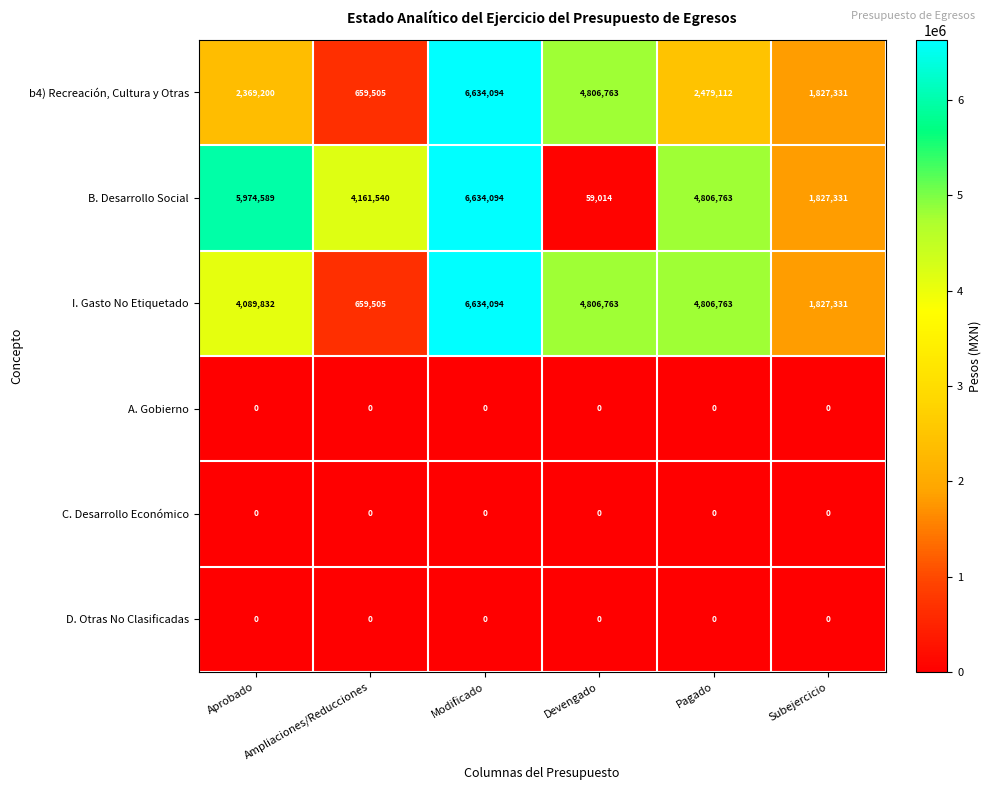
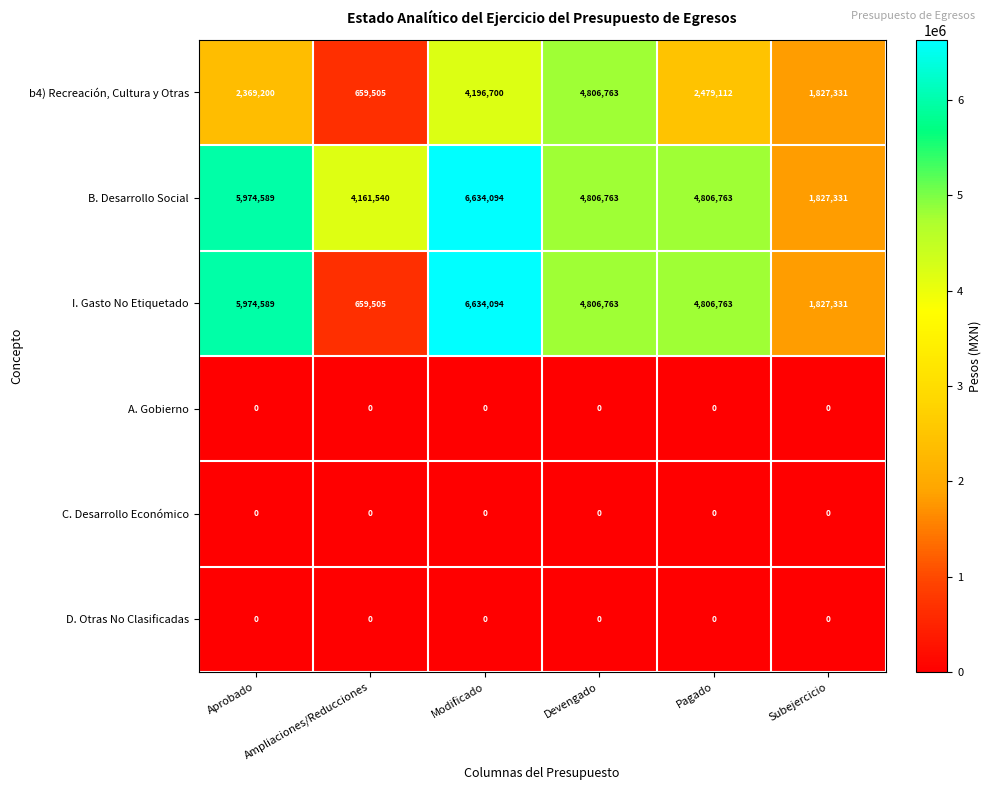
b4) Recreación, Cultura y Otras, Modificado: 6,634,094 -> 4,196,700
B. Desarrollo Social, Devengado: 59,014 -> 4,806,763
I. Gasto No Etiquetado, Aprobado: 4,089,832 -> 5,974,589
